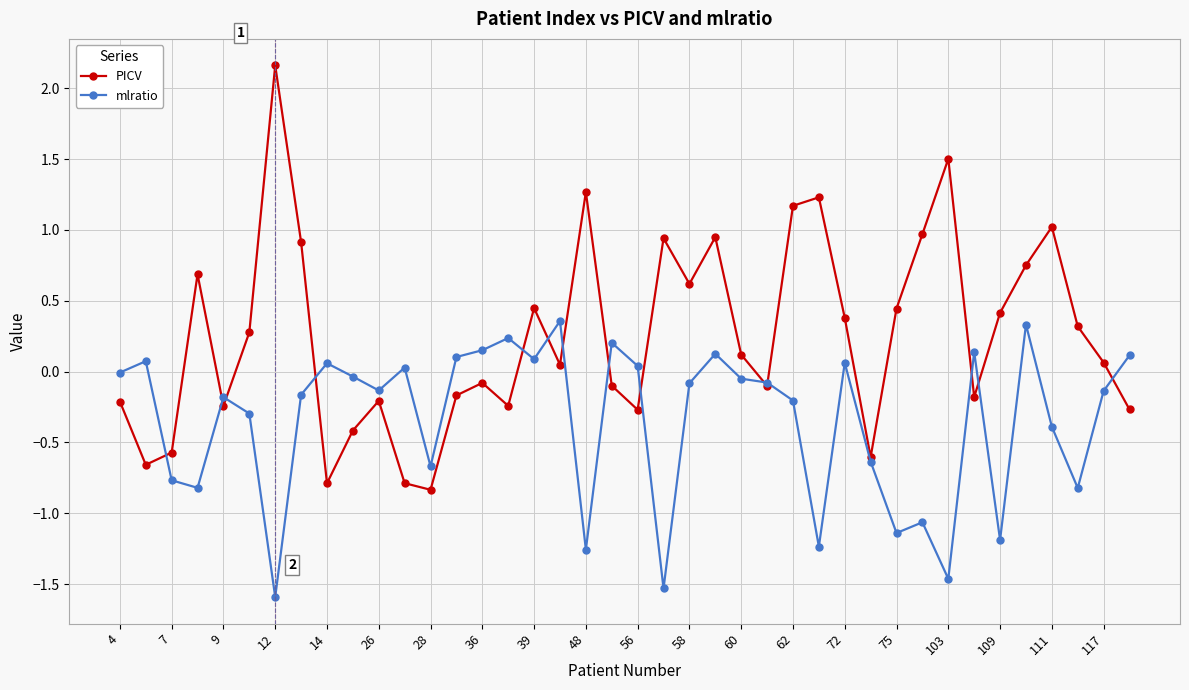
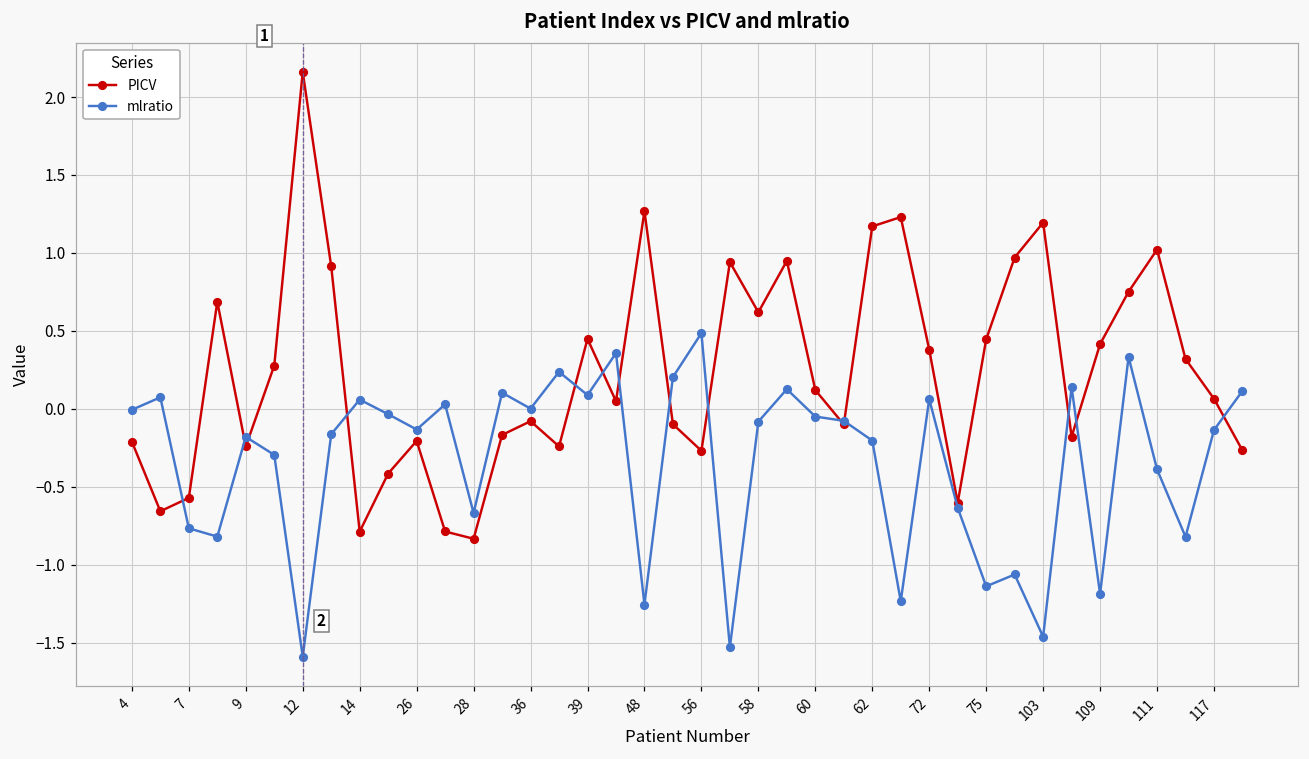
mlratio, 36: 0.15 -> 0.00
mlratio, 56: 0.04 -> 0.49
PICV, 103: 1.50 -> 1.19
